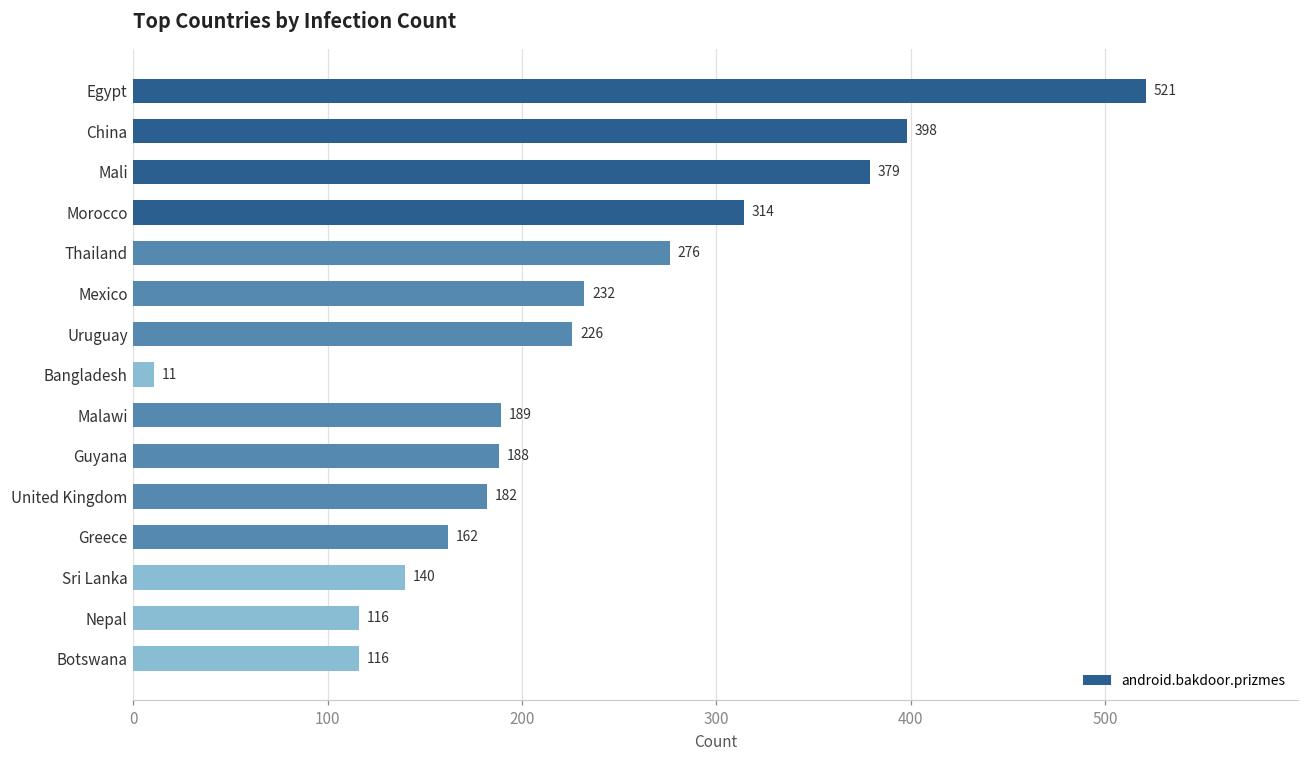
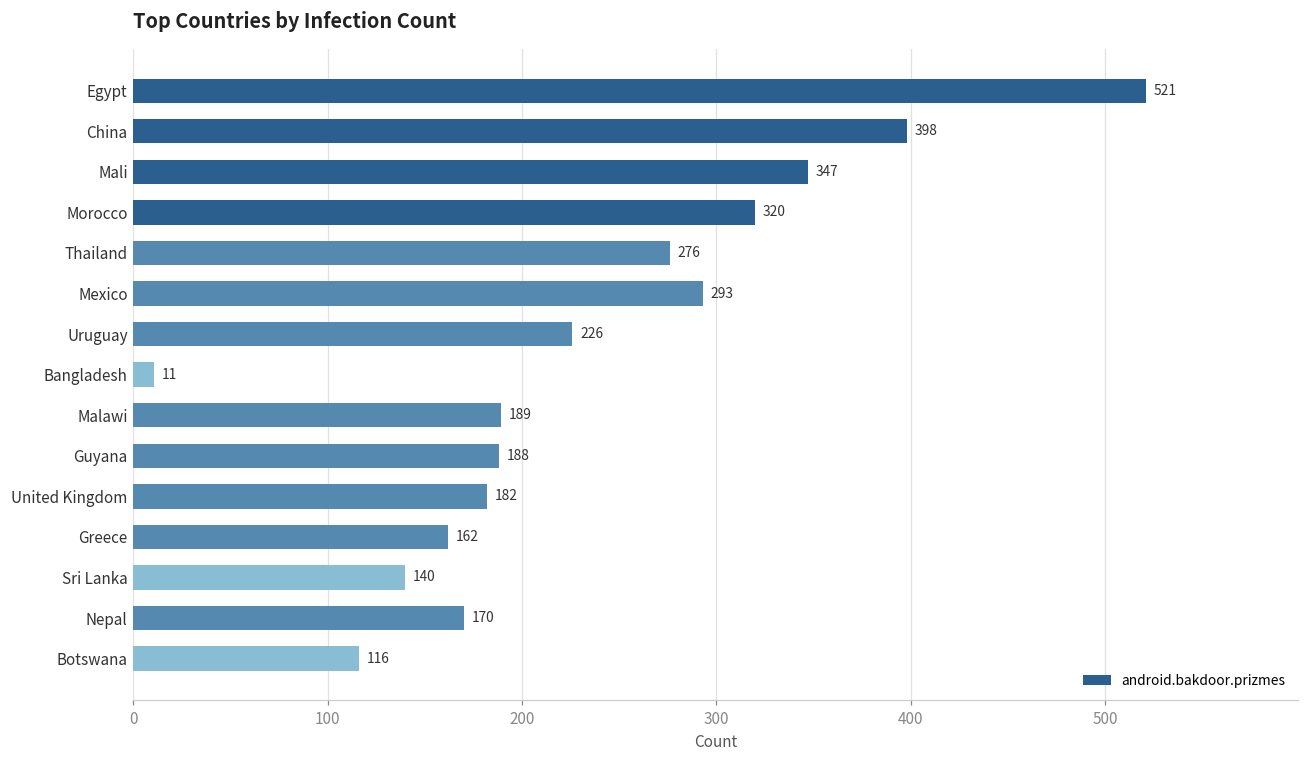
Mali: 379 -> 347
Morocco: 314 -> 320
Mexico: 232 -> 293
Nepal: 116 -> 170
